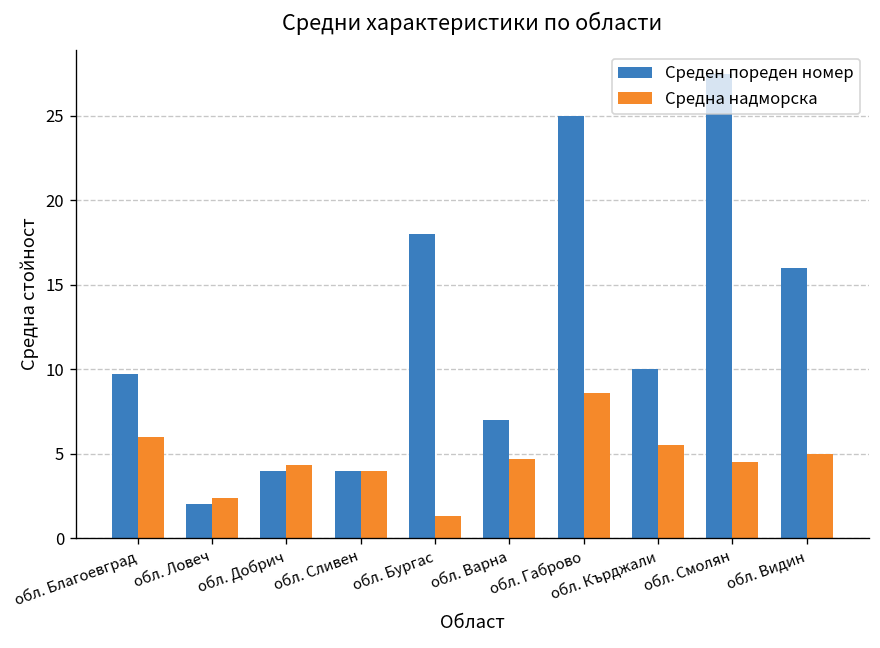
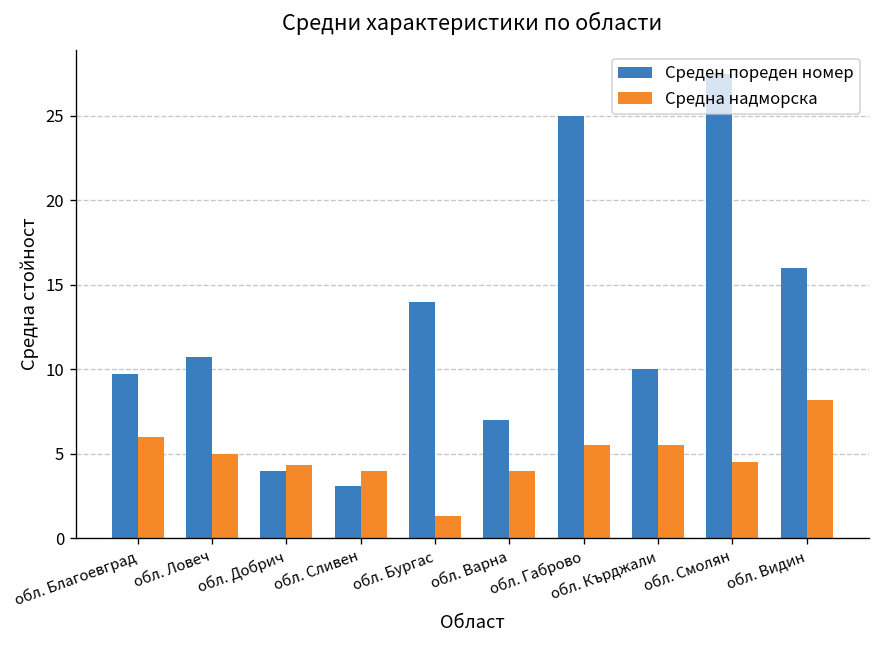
Среден пореден номер, обл. Ловеч: 2.0 -> 10.7
Средна надморска, обл. Ловеч: 2.4 -> 5.0
Среден пореден номер, обл. Сливен: 4.0 -> 3.1
Среден пореден номер, обл. Бургас: 18 -> 14
Средна надморска, обл. Варна: 4.7 -> 4.0
Средна надморска, обл. Габрово: 8.6 -> 5.5
Средна надморска, обл. Видин: 5.0 -> 8.2
